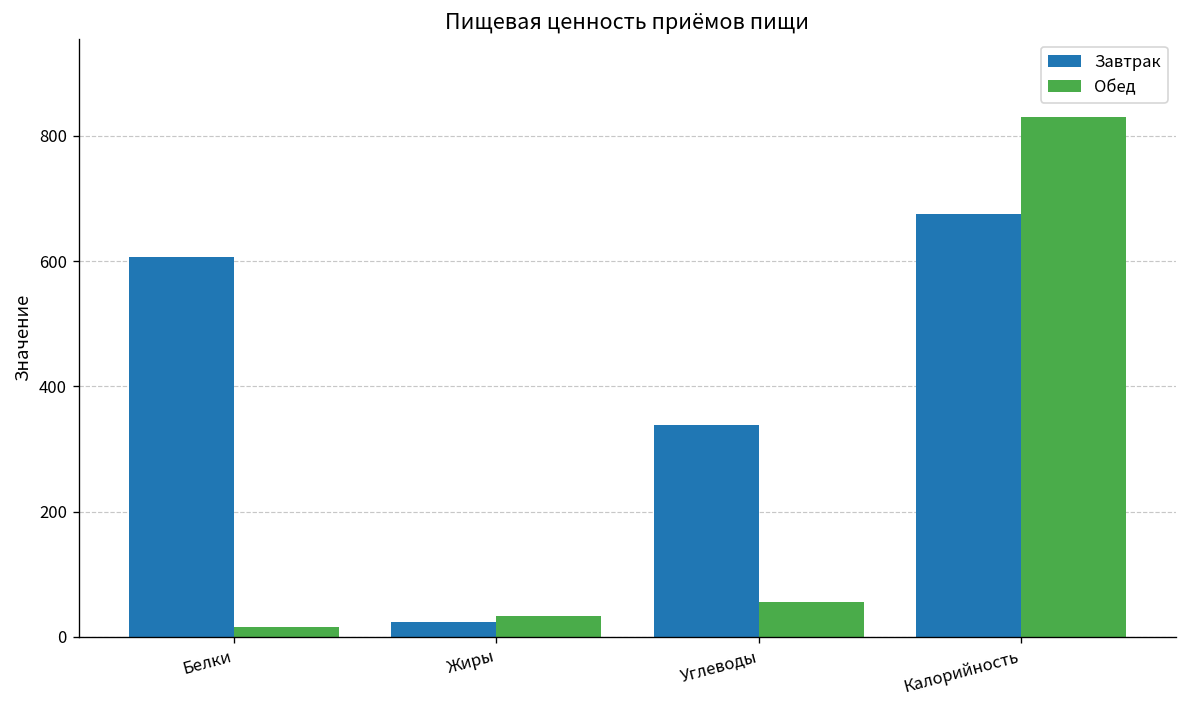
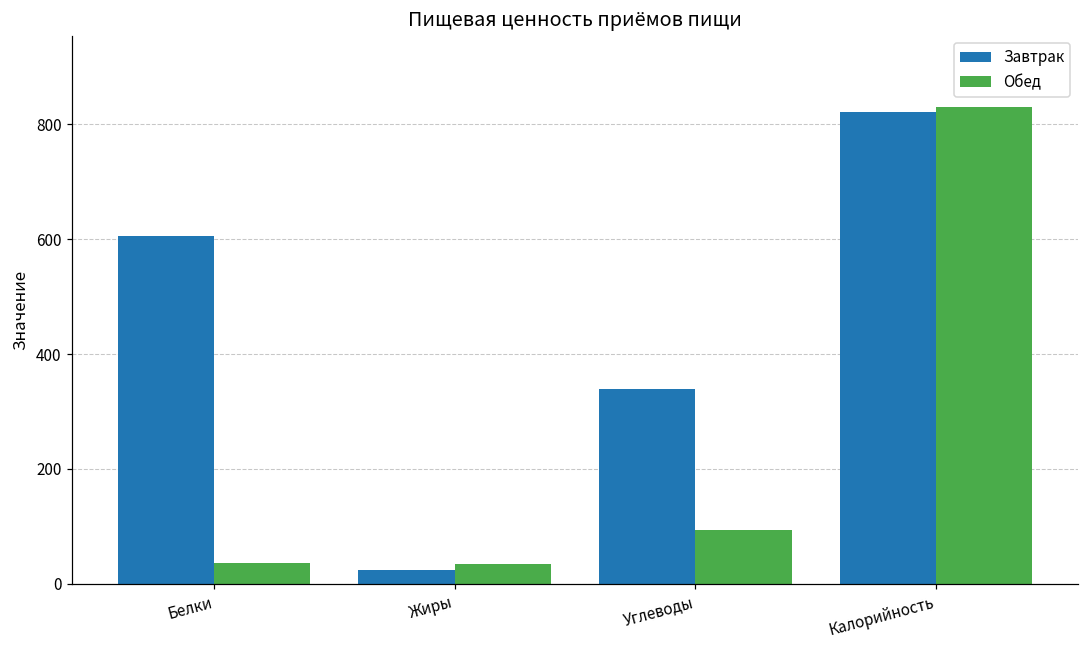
Обед, Белки: 10 -> 40
Обед, Углеводы: 60 -> 90
Завтрак, Калорийность: 680 -> 820
